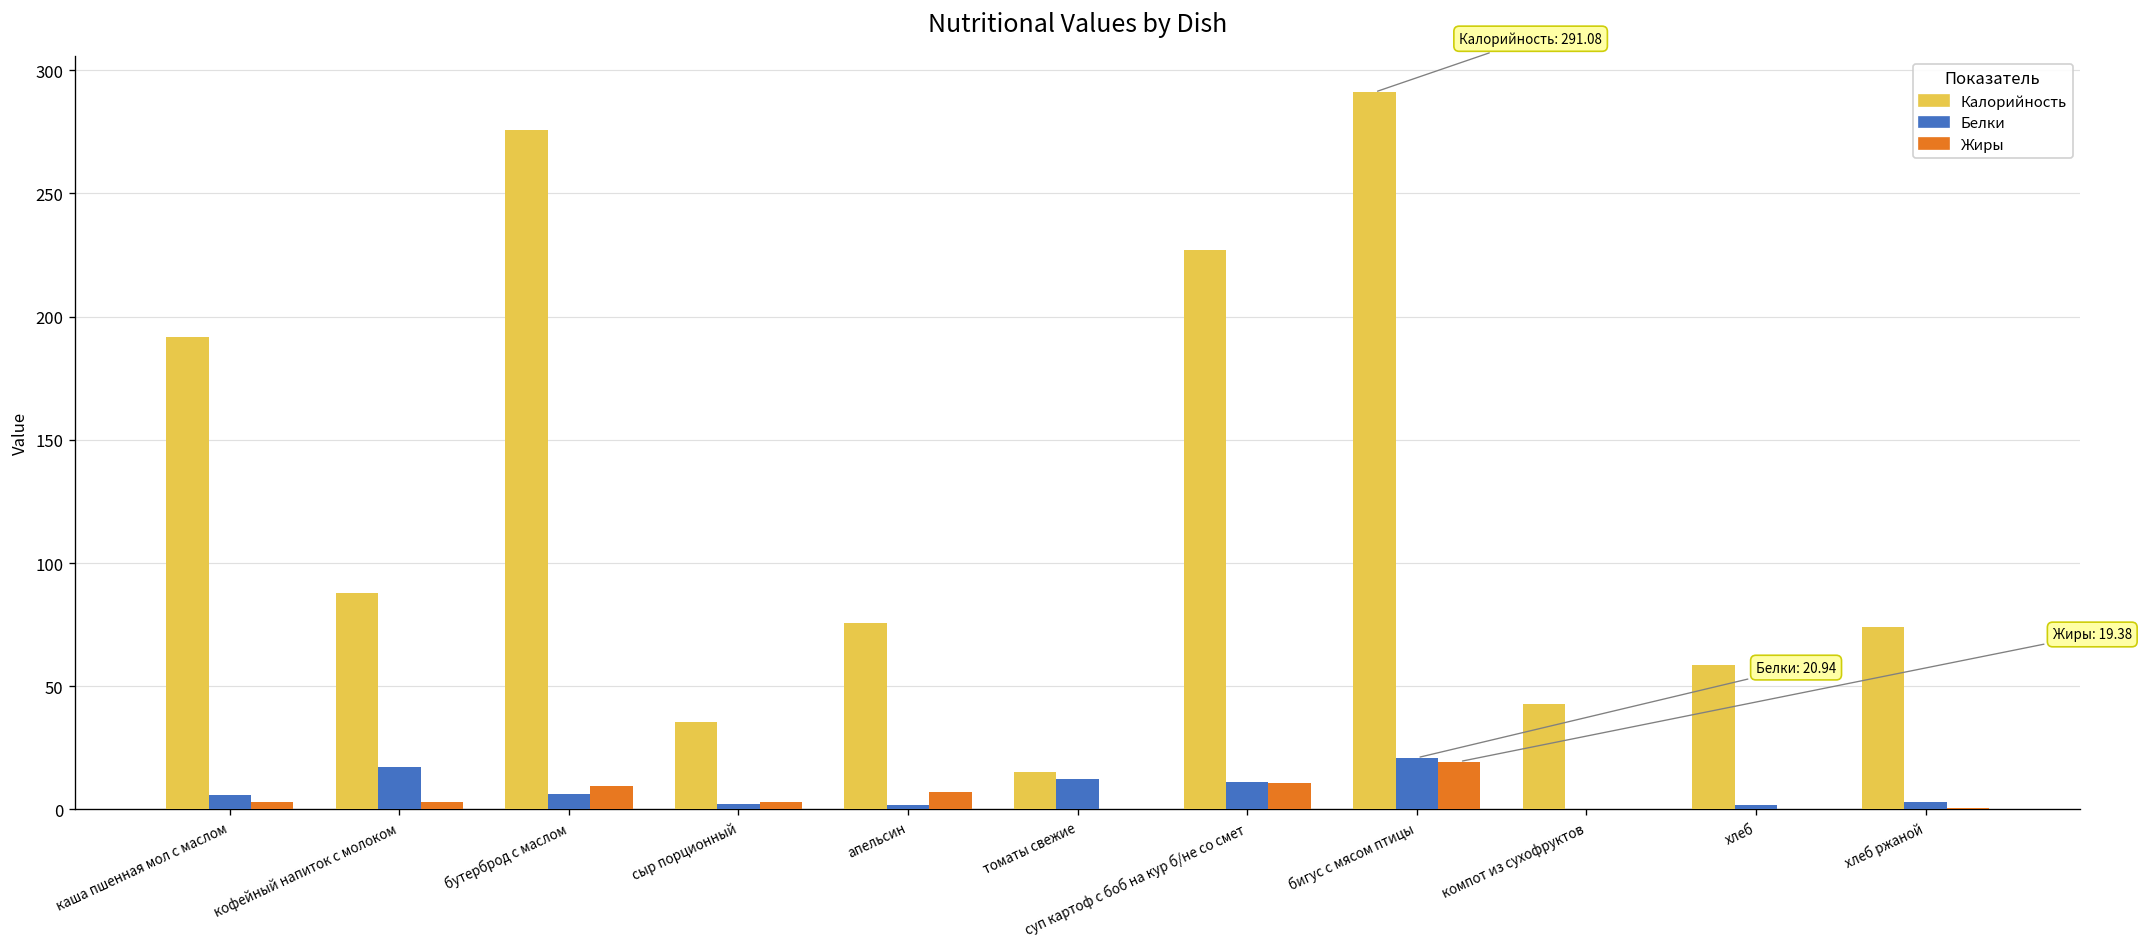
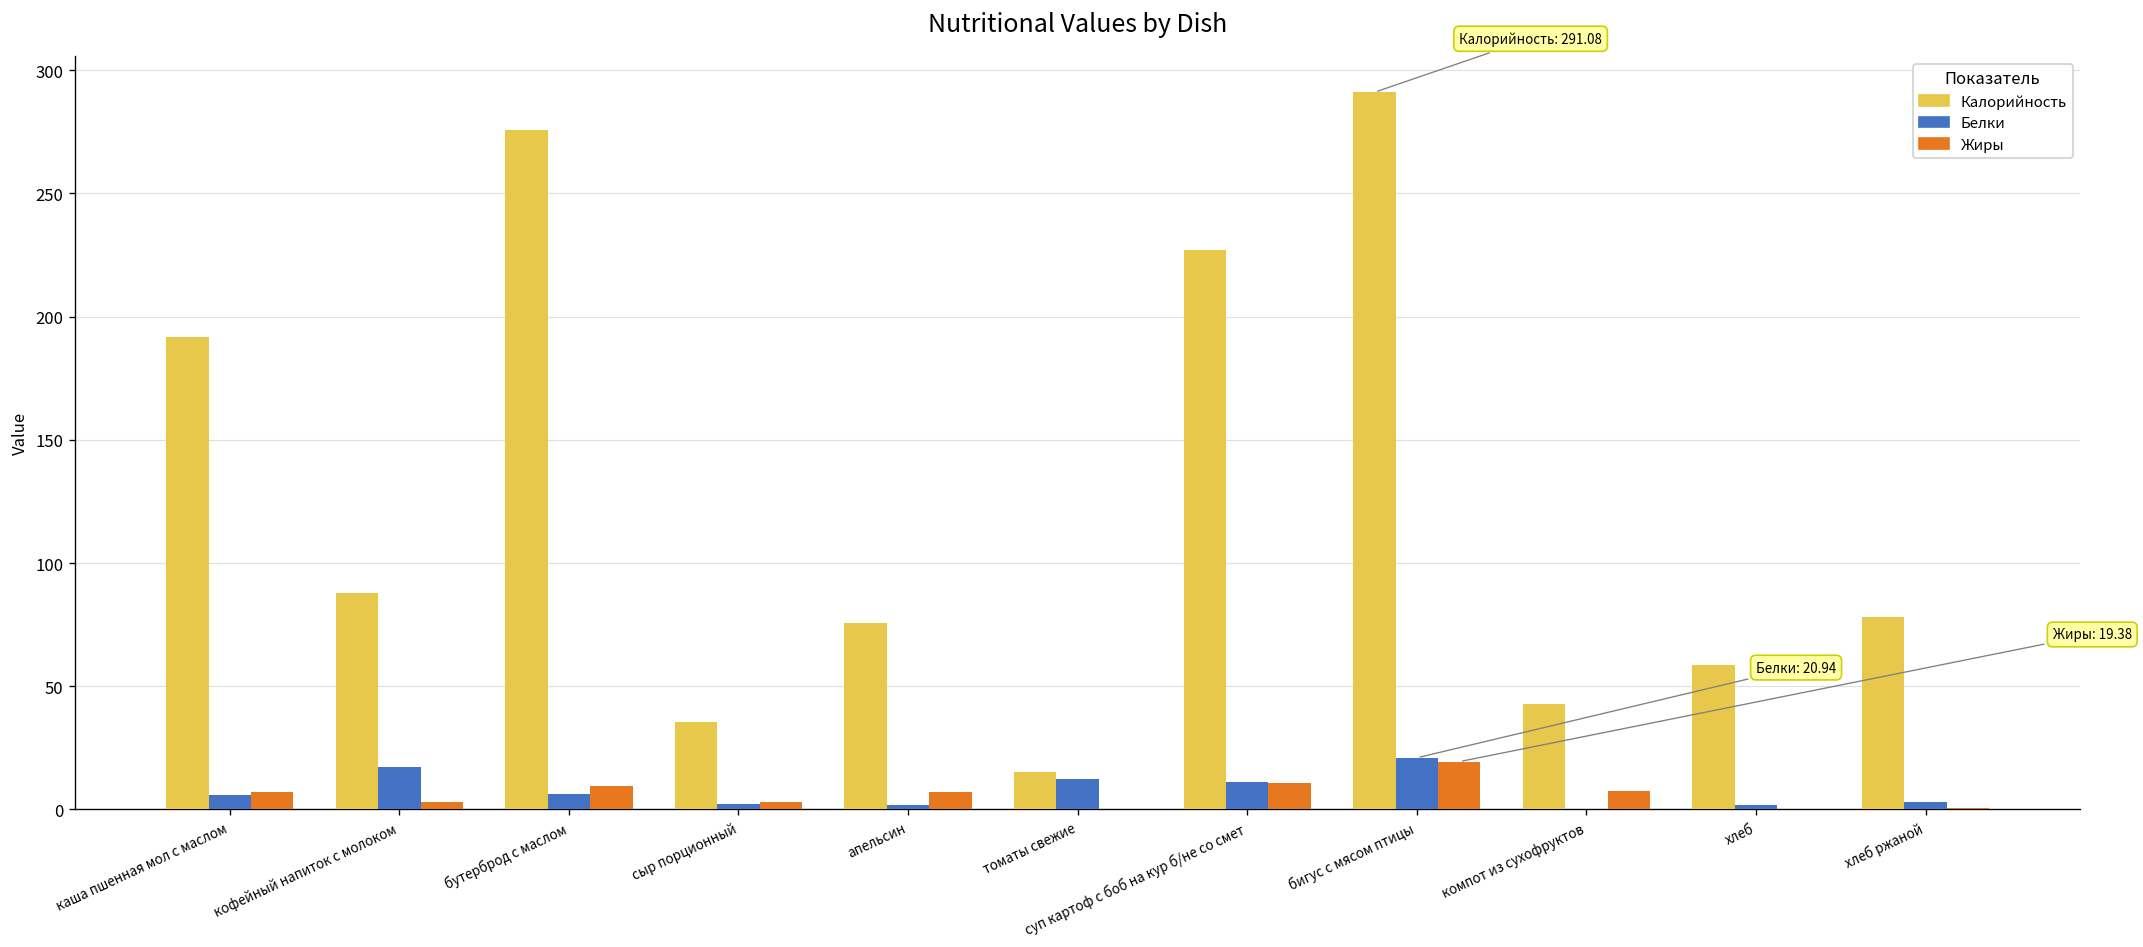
Жиры, каша пшенная мол с маслом: 3 -> 7
Жиры, компот из сухофруктов: 0 -> 7
Калорийность, хлеб ржаной: 74 -> 78
